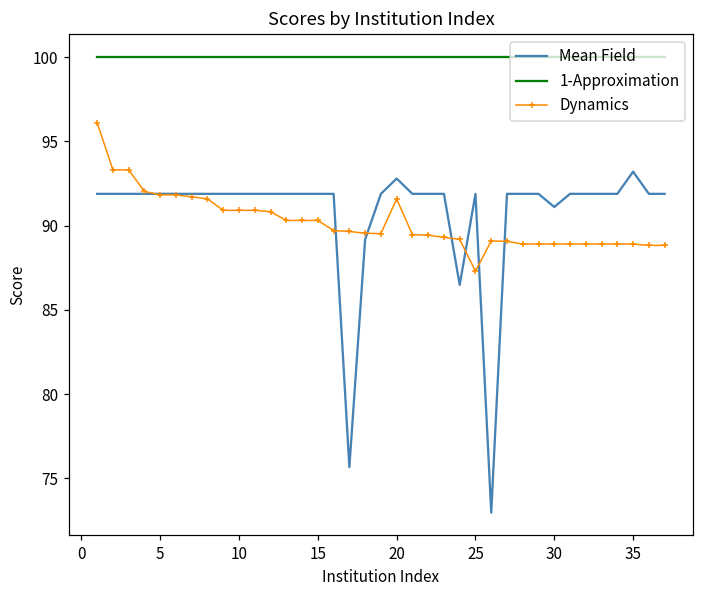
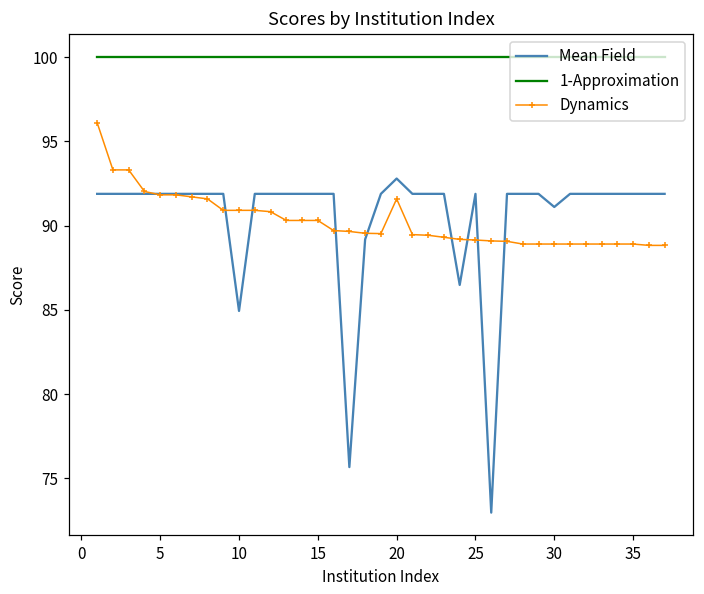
Mean Field, 10: 91.9 -> 84.9
Dynamics, 25: 87.3 -> 89.2
Mean Field, 35: 93.2 -> 91.9
